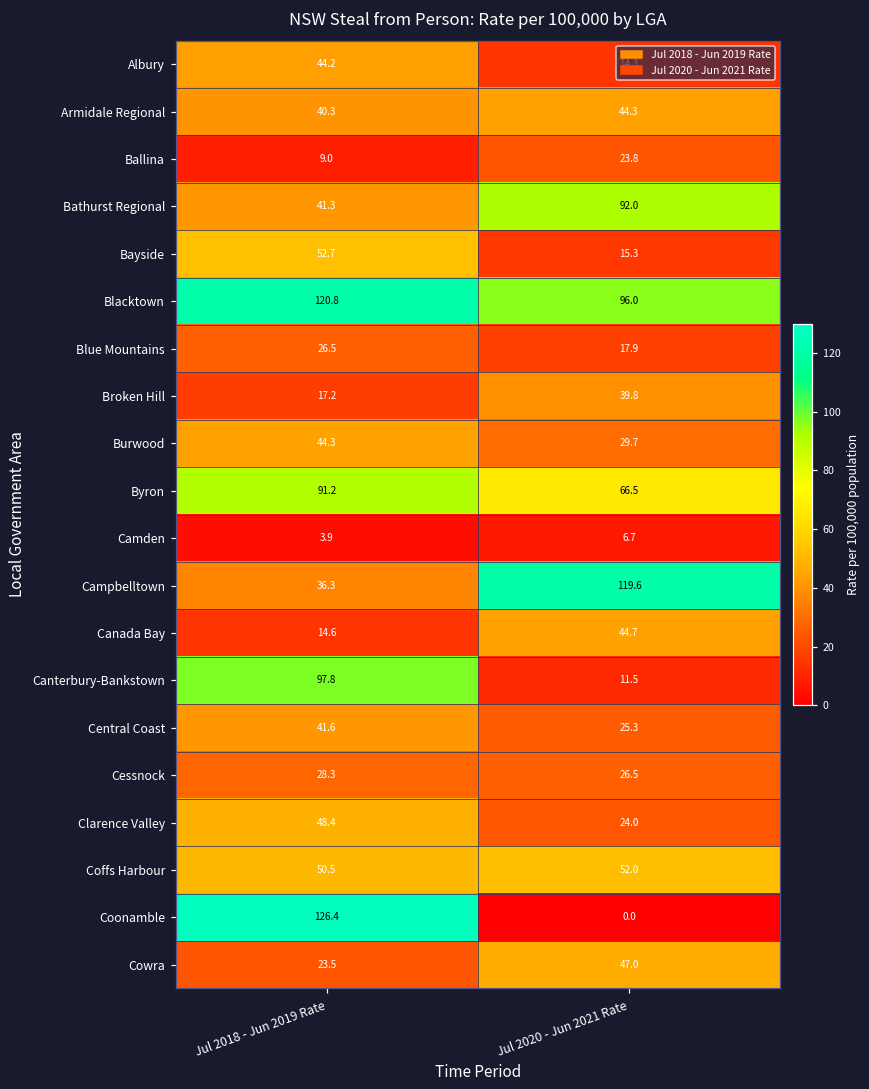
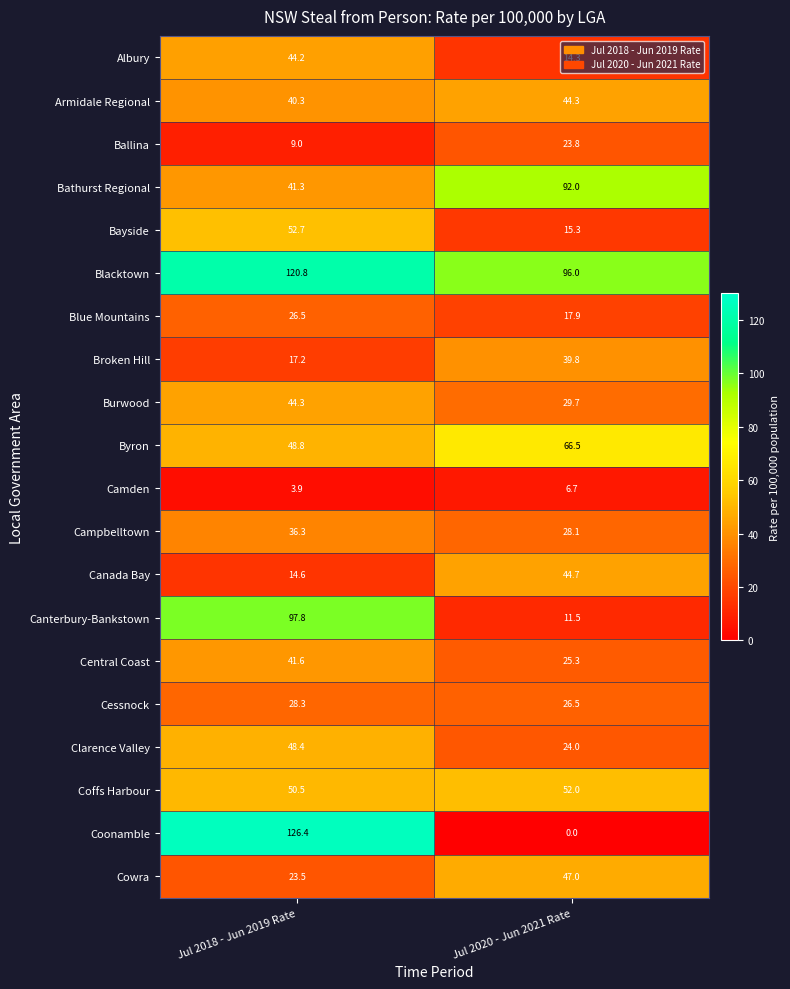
Byron, Jul 2018 - Jun 2019 Rate: 91.2 -> 48.8
Campbelltown, Jul 2020 - Jun 2021 Rate: 119.6 -> 28.1
